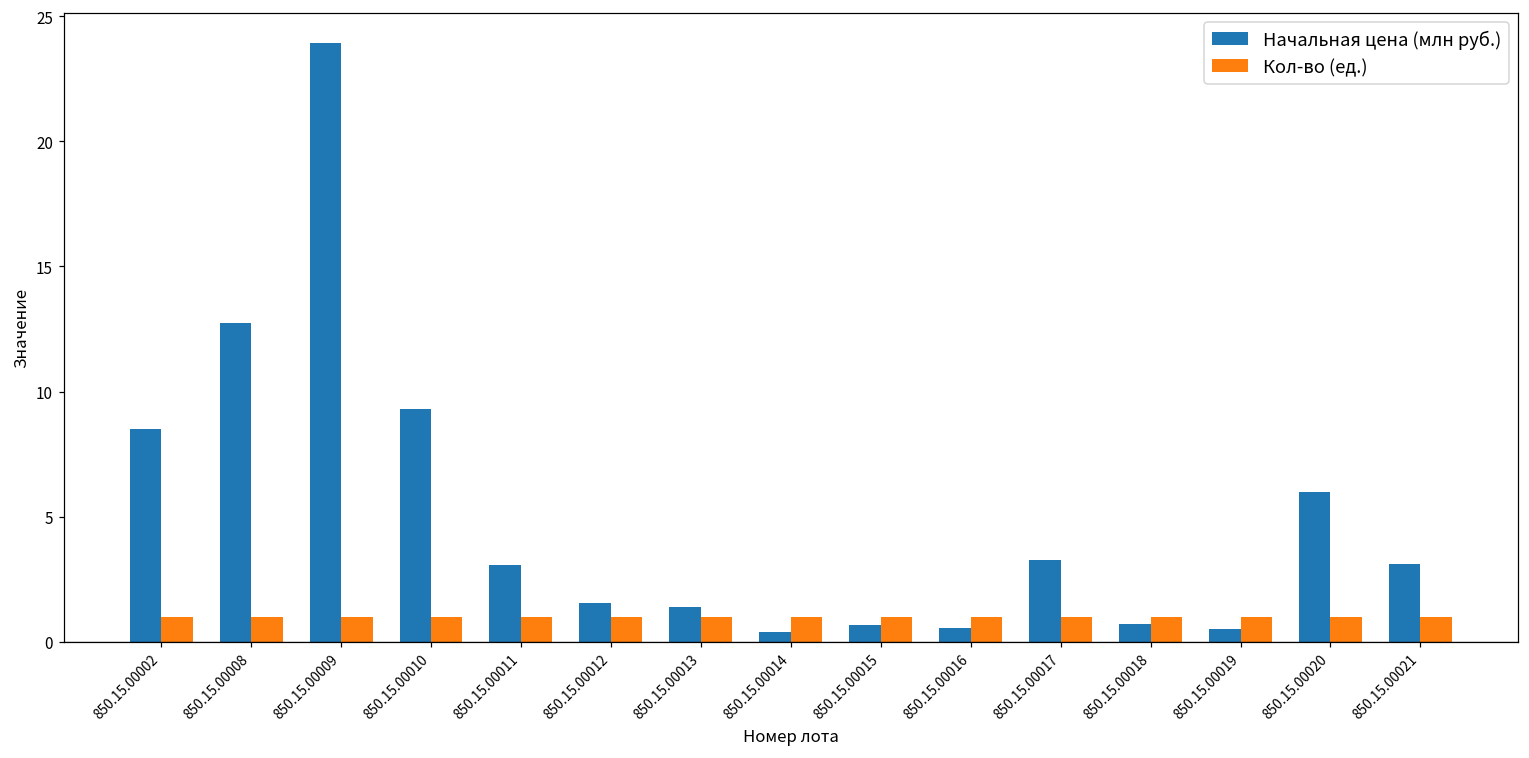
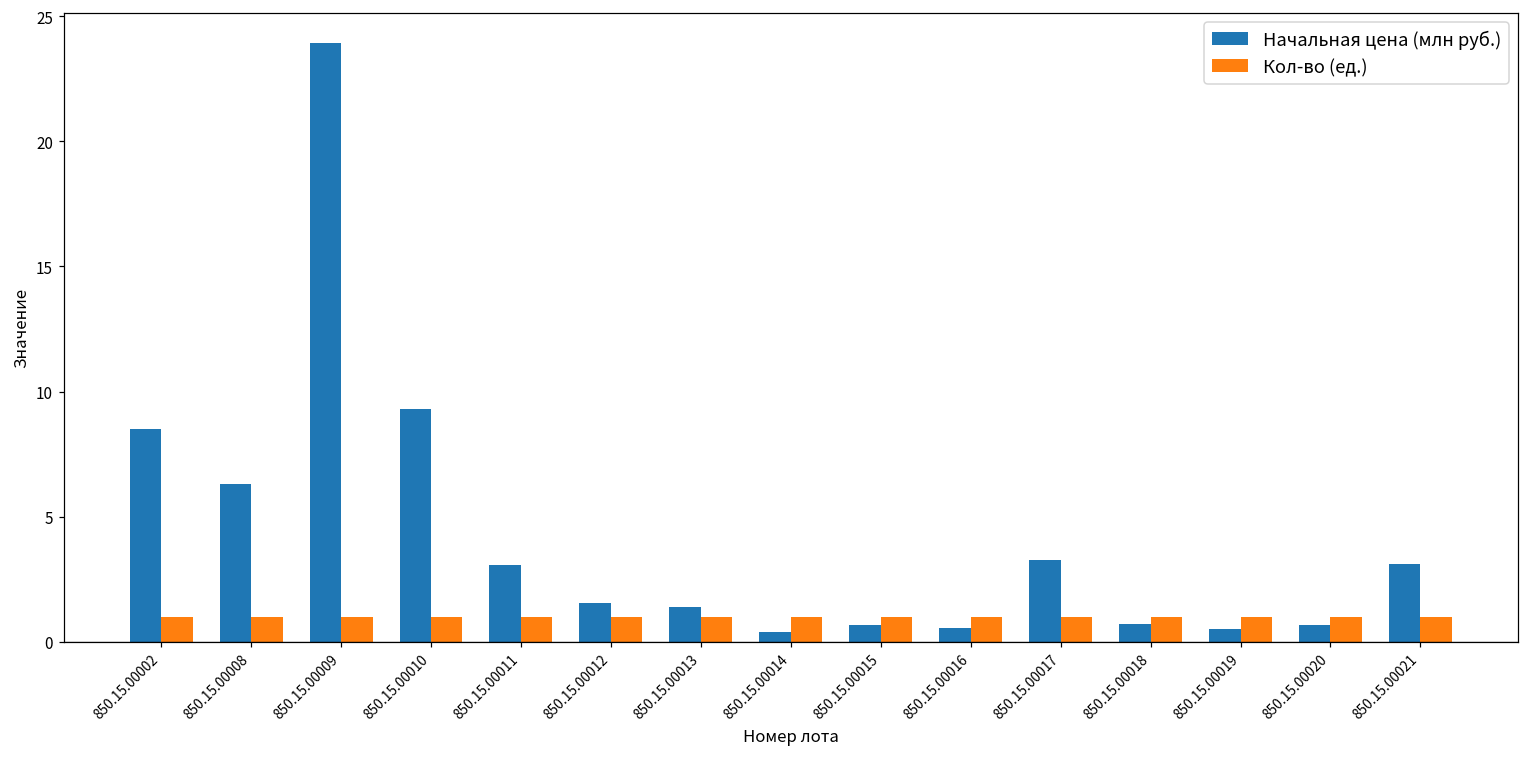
Начальная цена (млн руб.), 850.15.00008: 12.7 -> 6.3
Начальная цена (млн руб.), 850.15.00020: 6.0 -> 0.7
